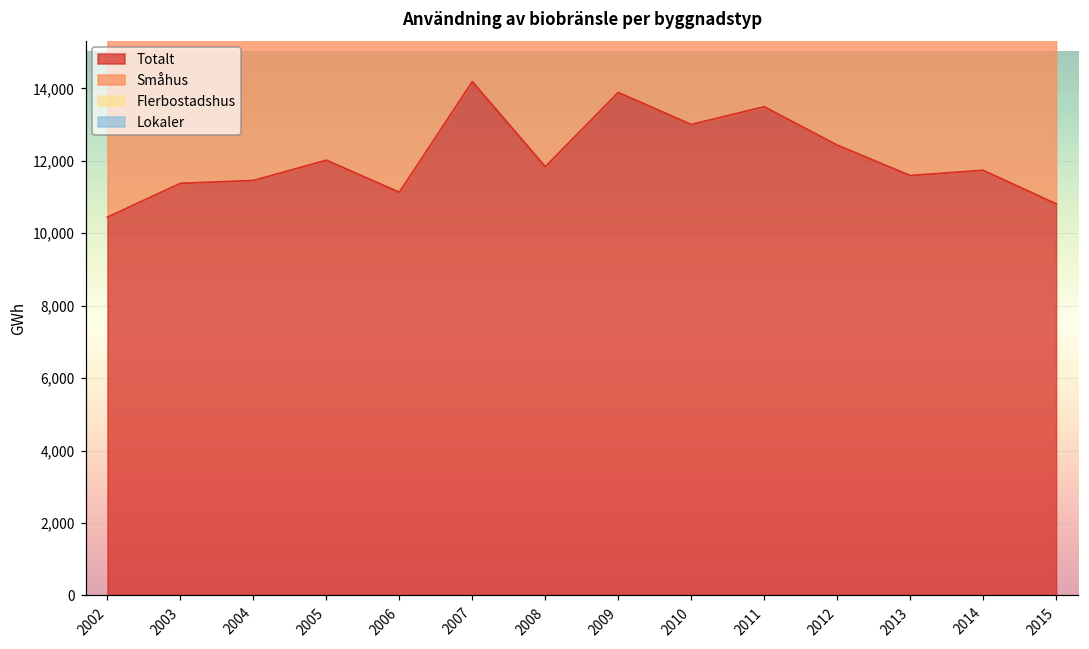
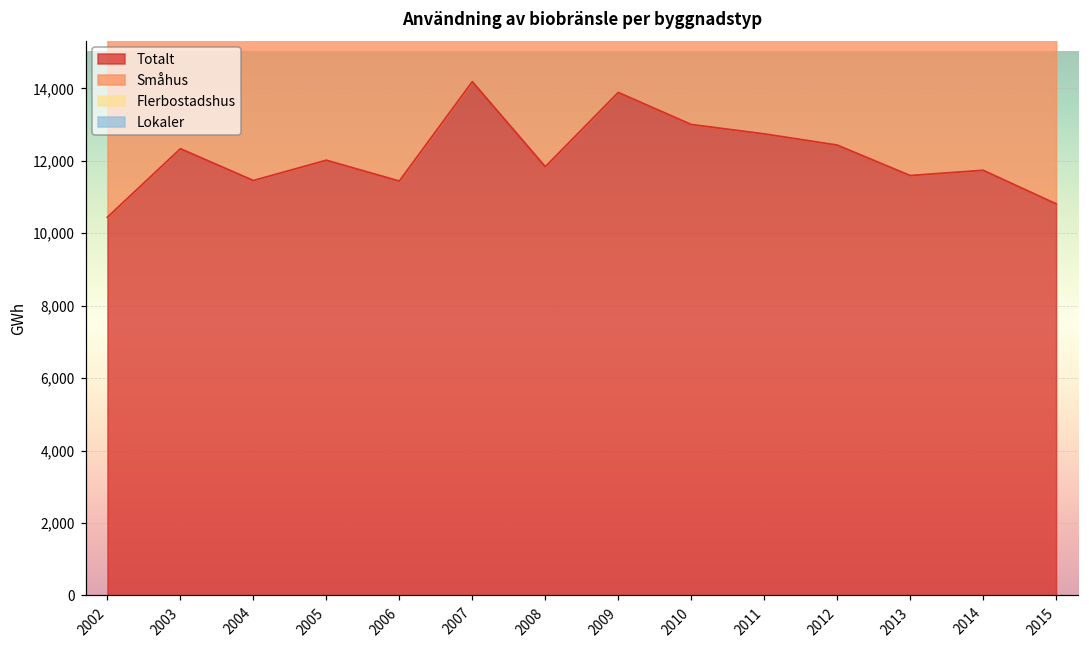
Totalt, 2003: 11,400 -> 12,300
Totalt, 2006: 11,100 -> 11,400
Totalt, 2011: 13,500 -> 12,700
